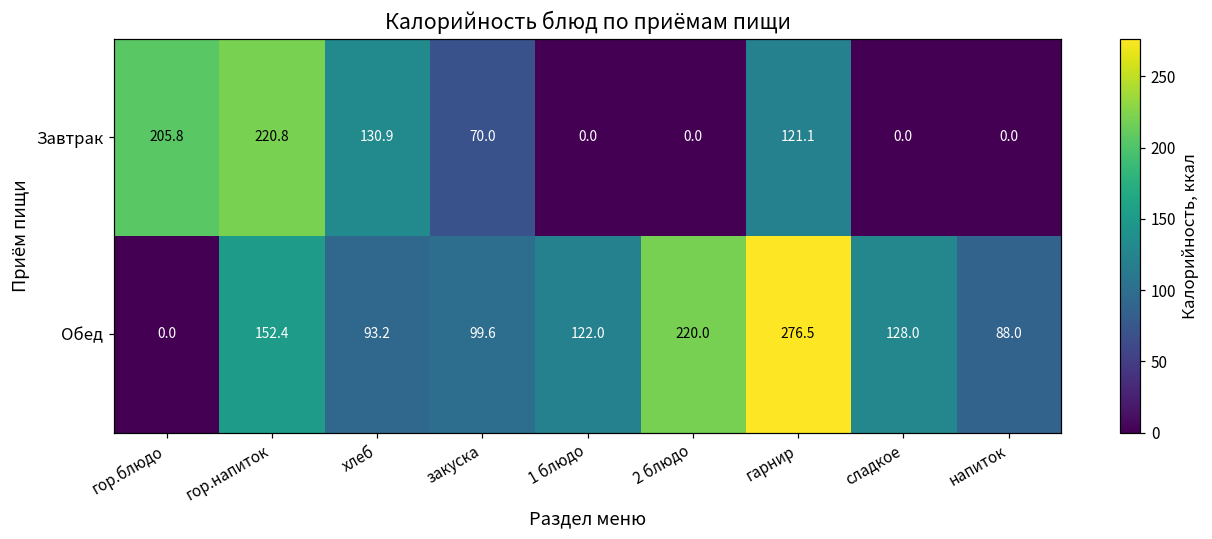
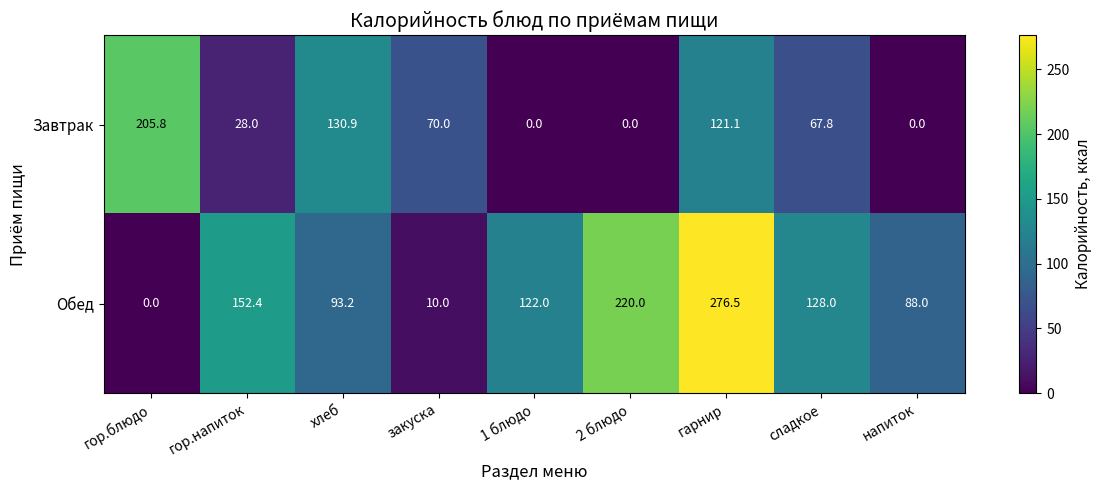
Завтрак, гор.напиток: 220.8 -> 28.0
Завтрак, сладкое: 0.0 -> 67.8
Обед, закуска: 99.6 -> 10.0
